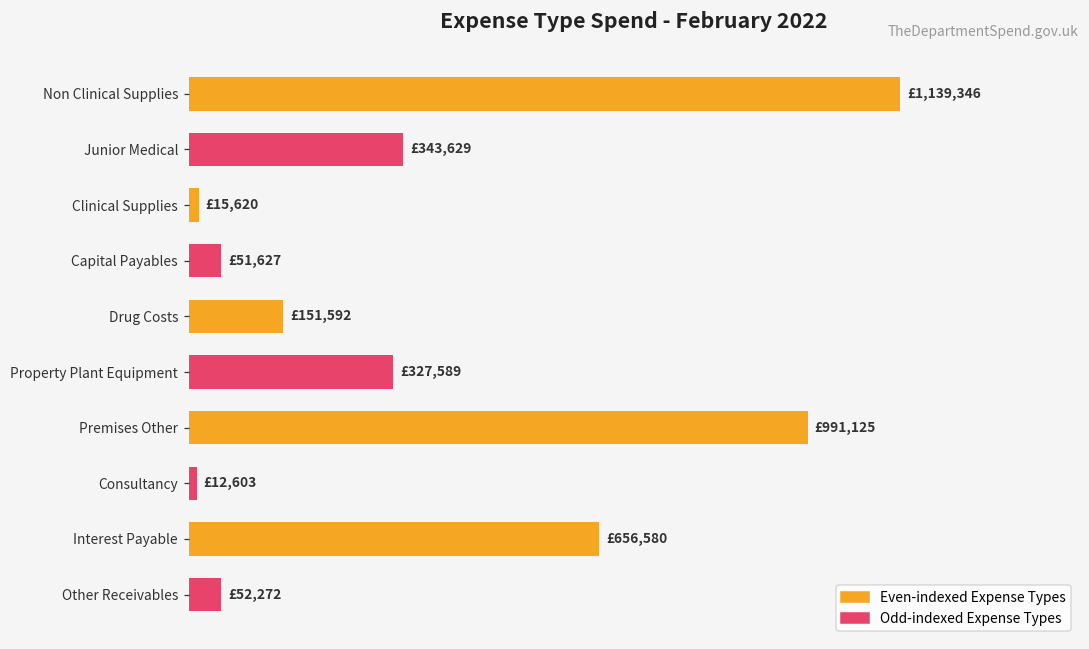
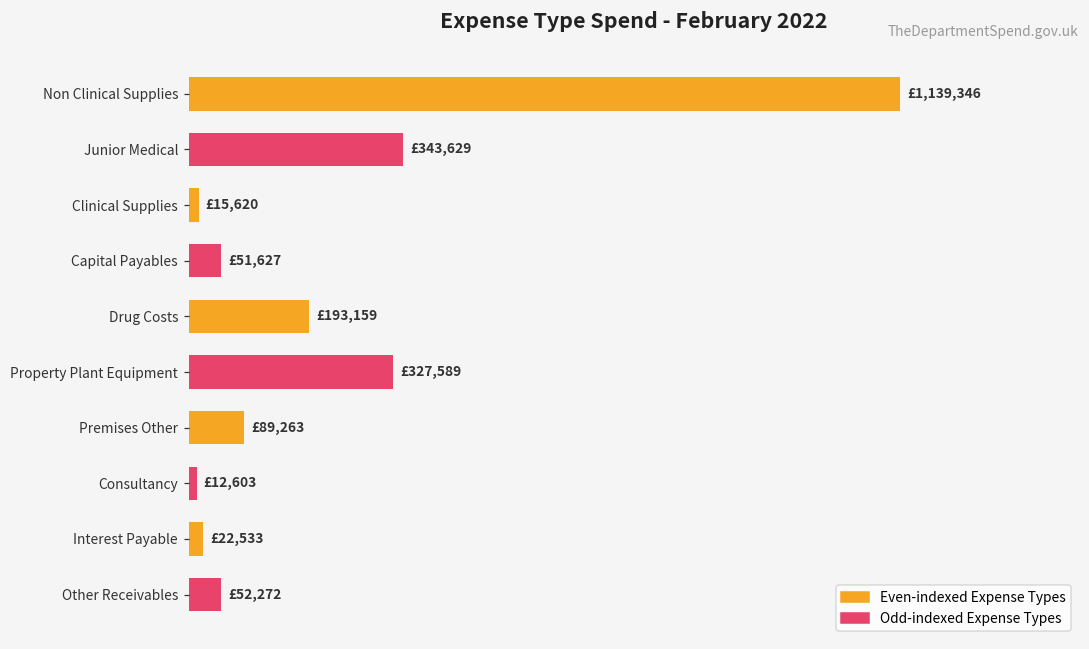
Drug Costs: £151,592 -> £193,159
Premises Other: £991,125 -> £89,263
Interest Payable: £656,580 -> £22,533
